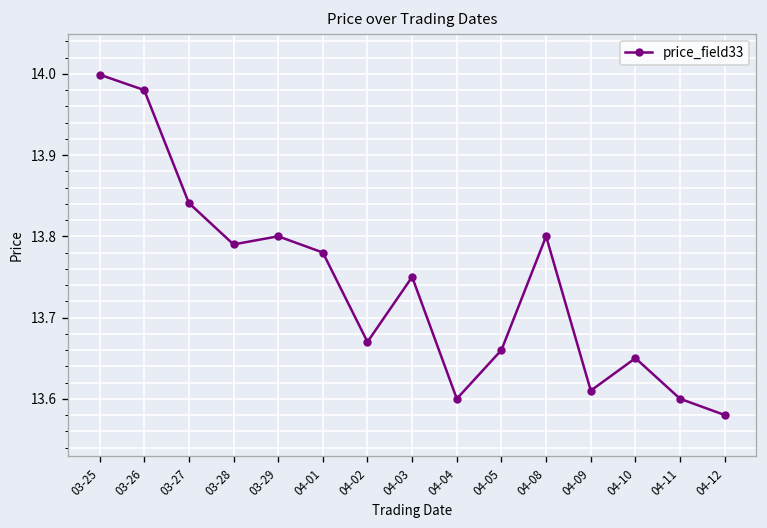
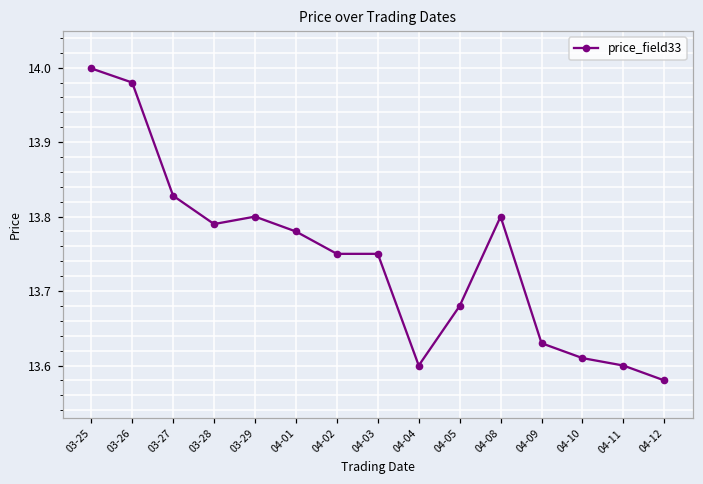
03-27: 13.84 -> 13.83
04-02: 13.67 -> 13.75
04-05: 13.66 -> 13.68
04-09: 13.61 -> 13.63
04-10: 13.65 -> 13.61
